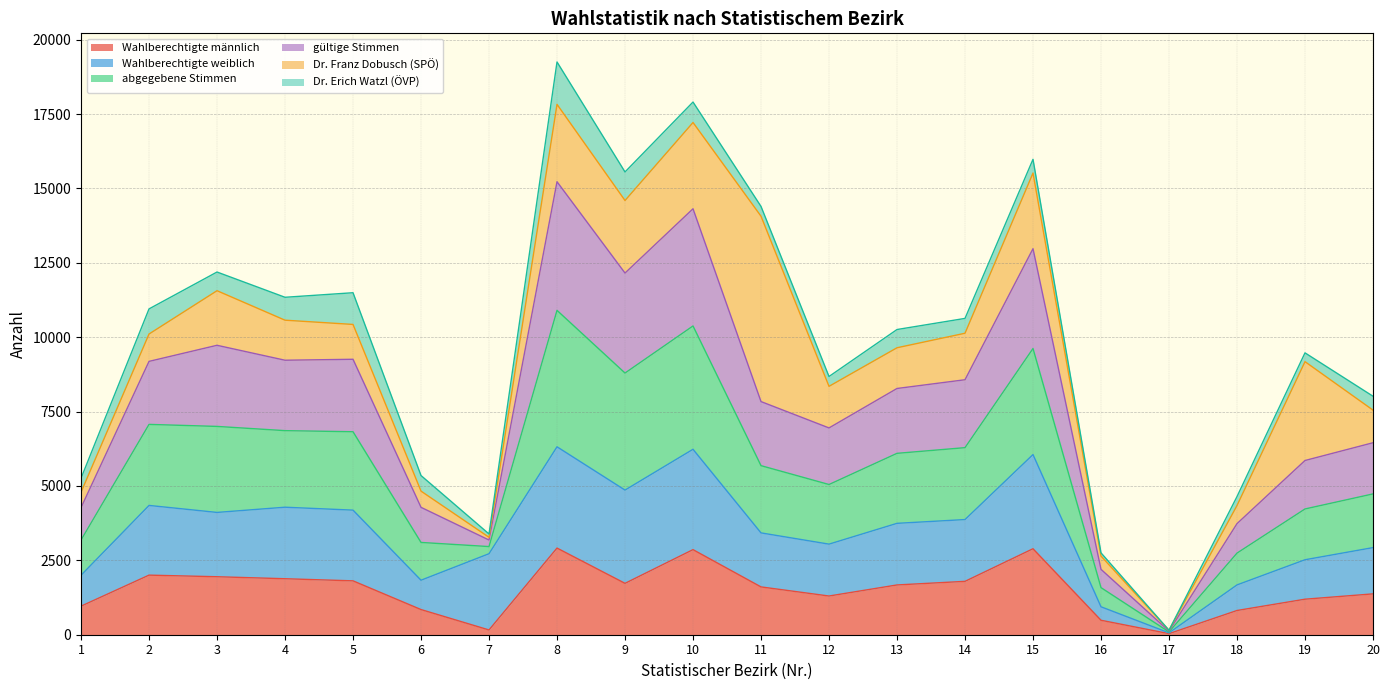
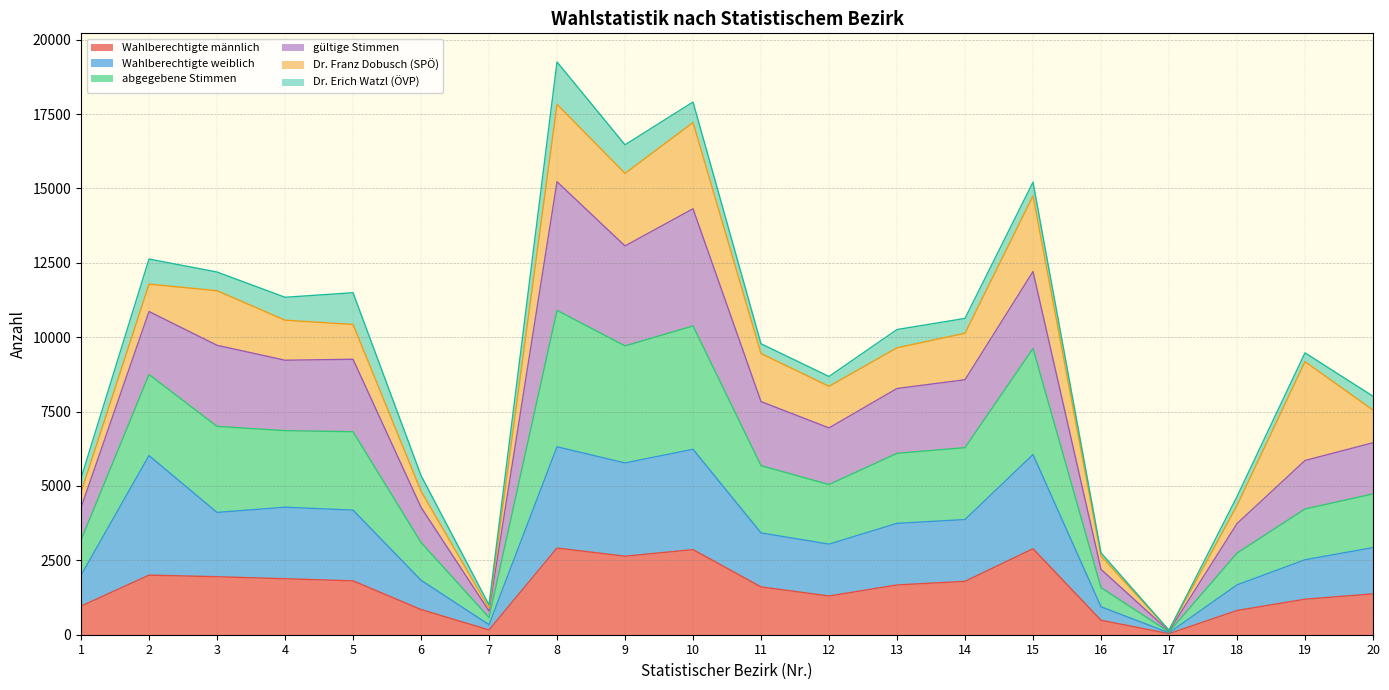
Wahlberechtigte weiblich, 2: 2300 -> 4000
Wahlberechtigte weiblich, 7: 2600 -> 200
Wahlberechtigte männlich, 9: 1700 -> 2600
Dr. Franz Dobusch (SPÖ), 11: 6200 -> 1600
gültige Stimmen, 15: 3400 -> 2600
